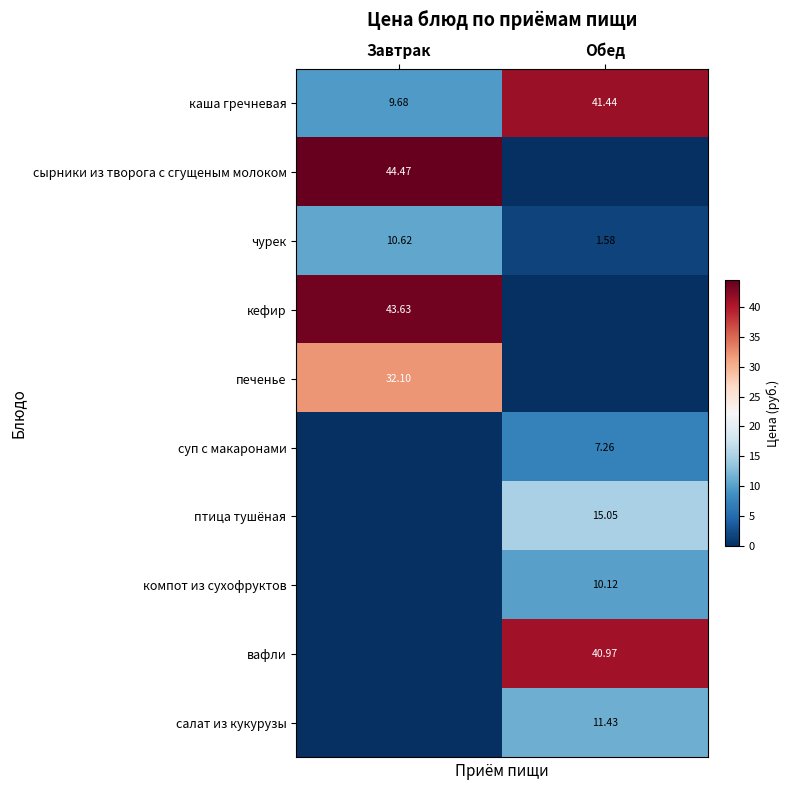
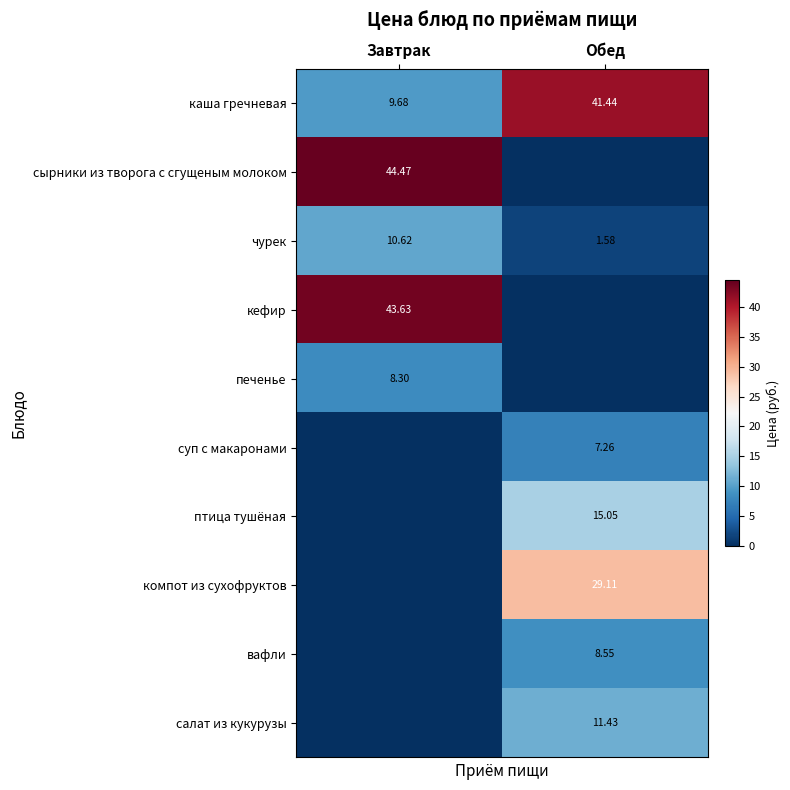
печенье, Завтрак: 32.10 -> 8.30
компот из сухофруктов, Обед: 10.12 -> 29.11
вафли, Обед: 40.97 -> 8.55
